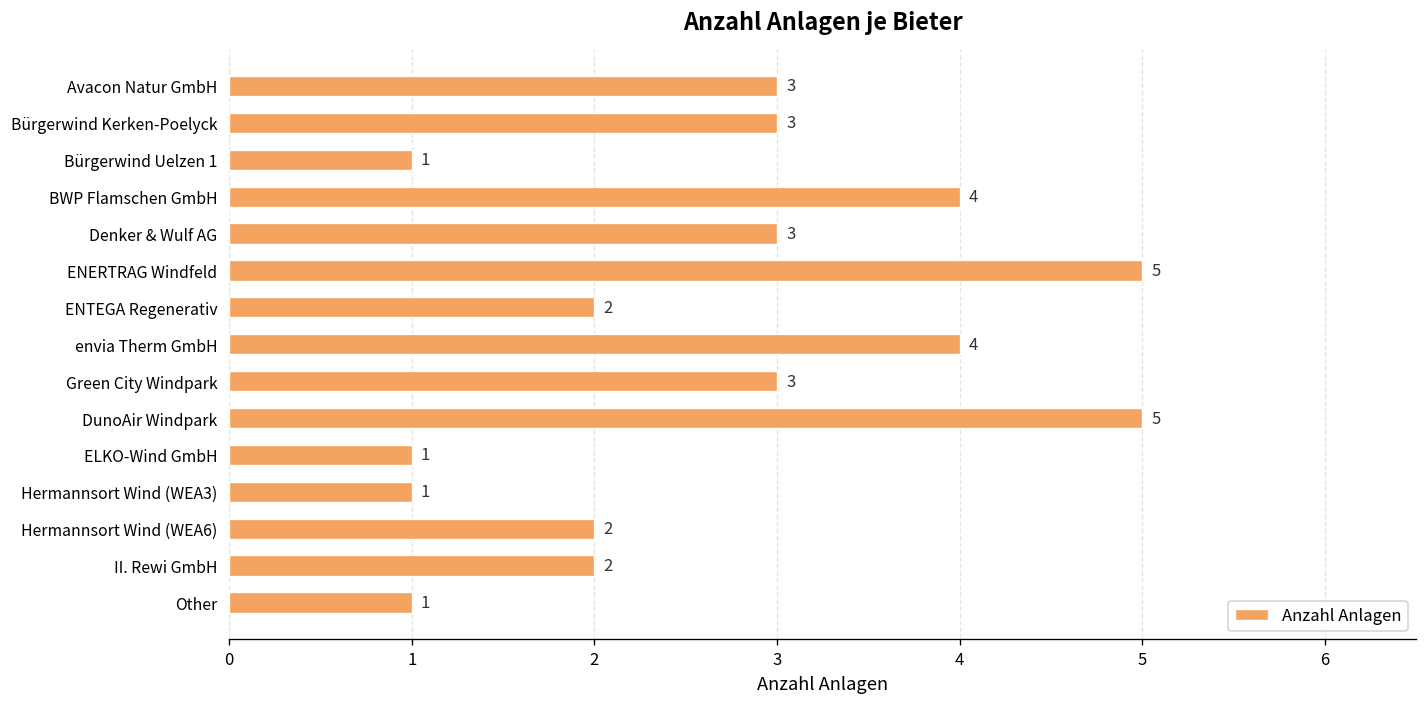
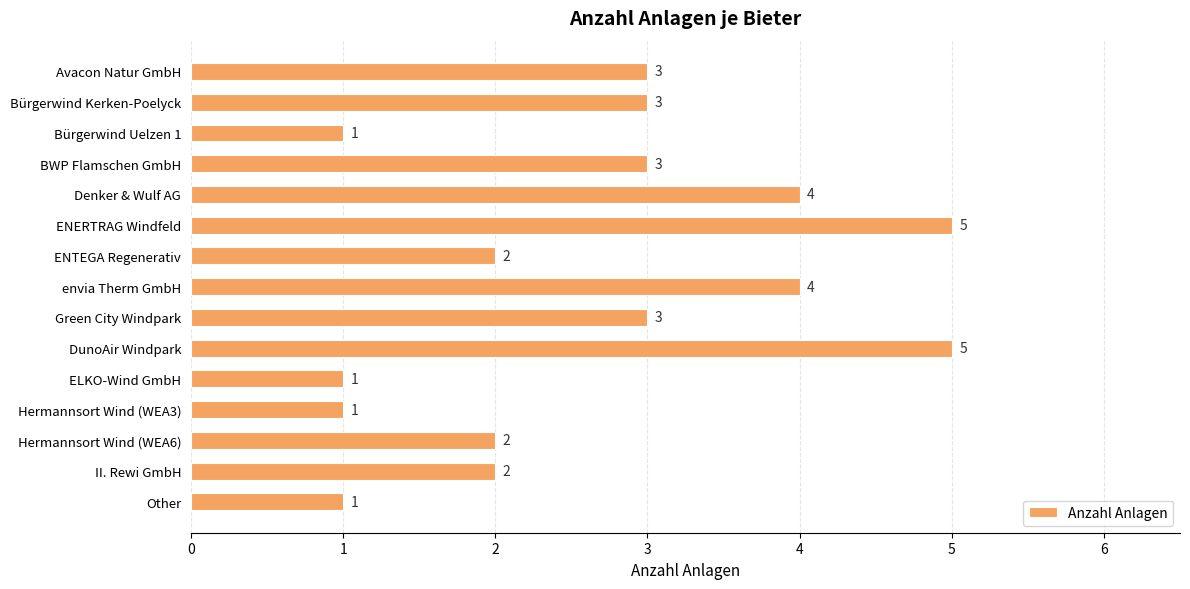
BWP Flamschen GmbH: 4 -> 3
Denker & Wulf AG: 3 -> 4
